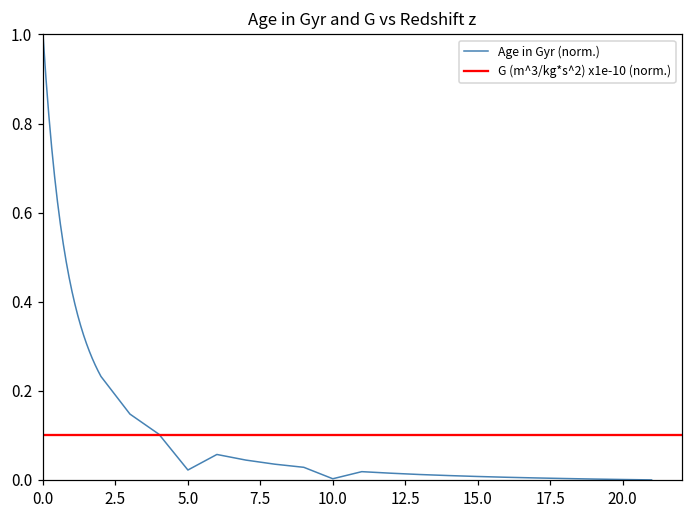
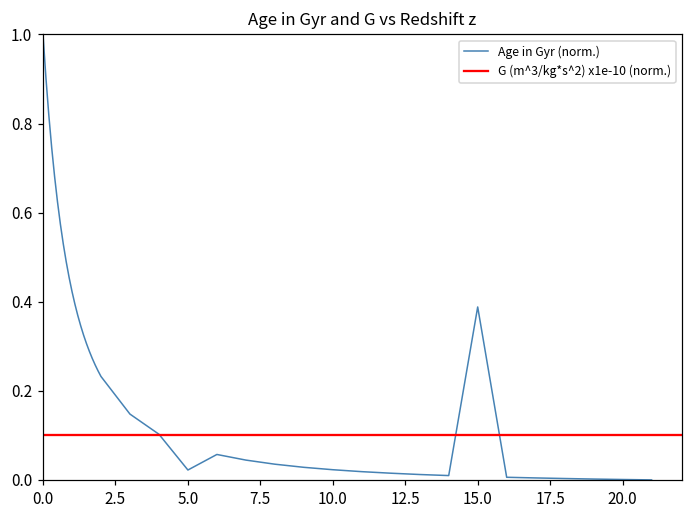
10.0: 0.00 -> 0.02
15.0: 0.01 -> 0.39
